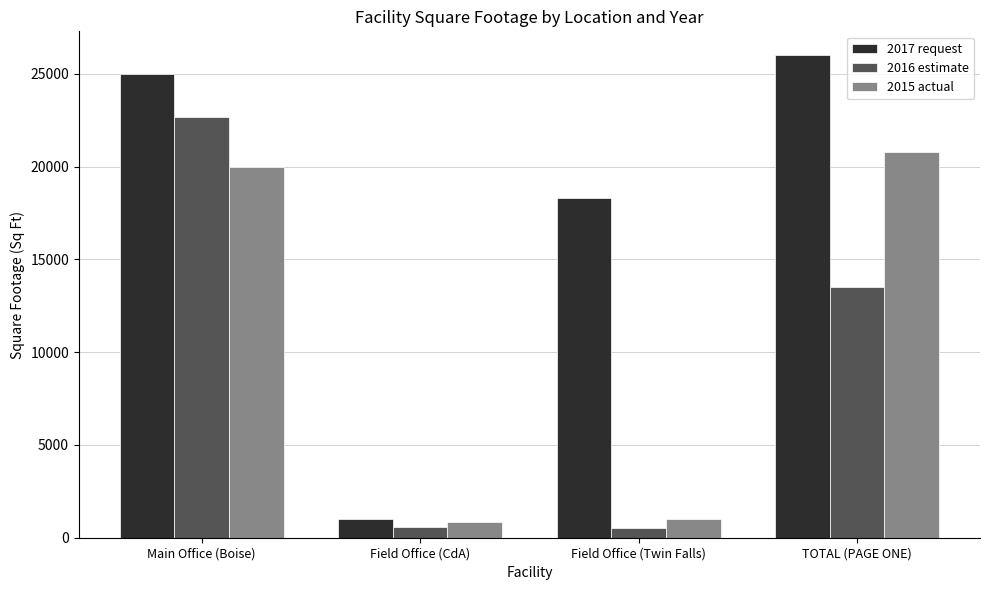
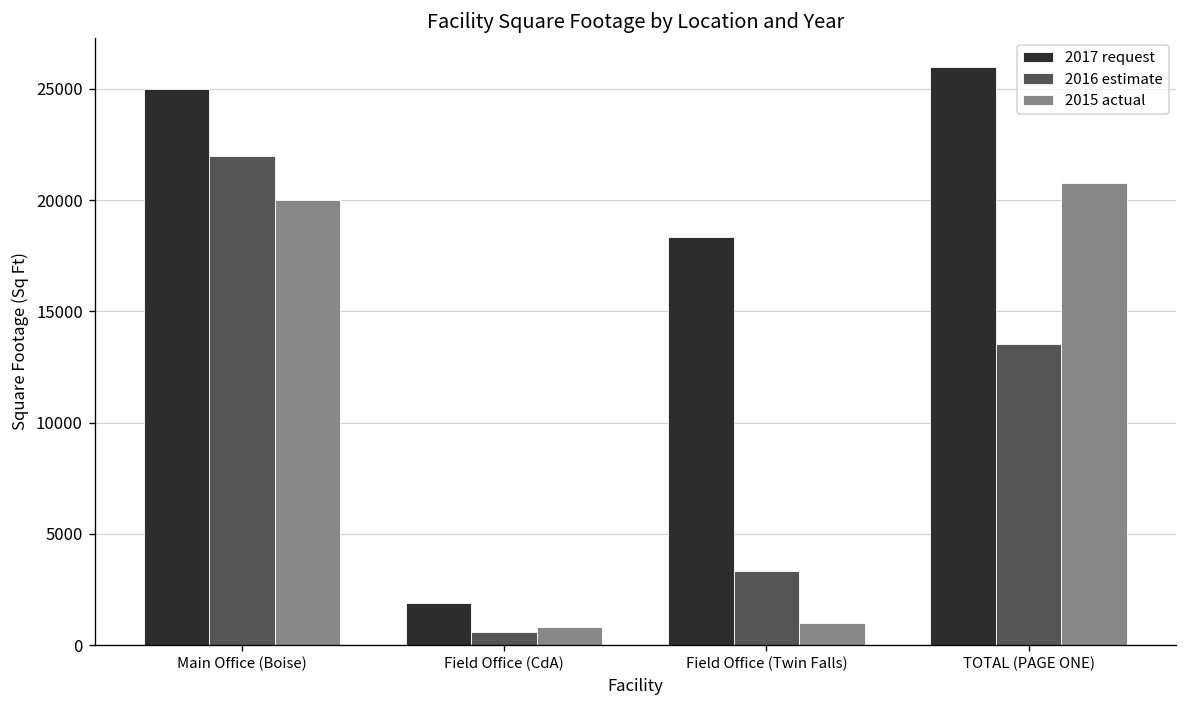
2016 estimate, Main Office (Boise): 22700 -> 22000
2017 request, Field Office (CdA): 1000 -> 1900
2016 estimate, Field Office (Twin Falls): 500 -> 3300
